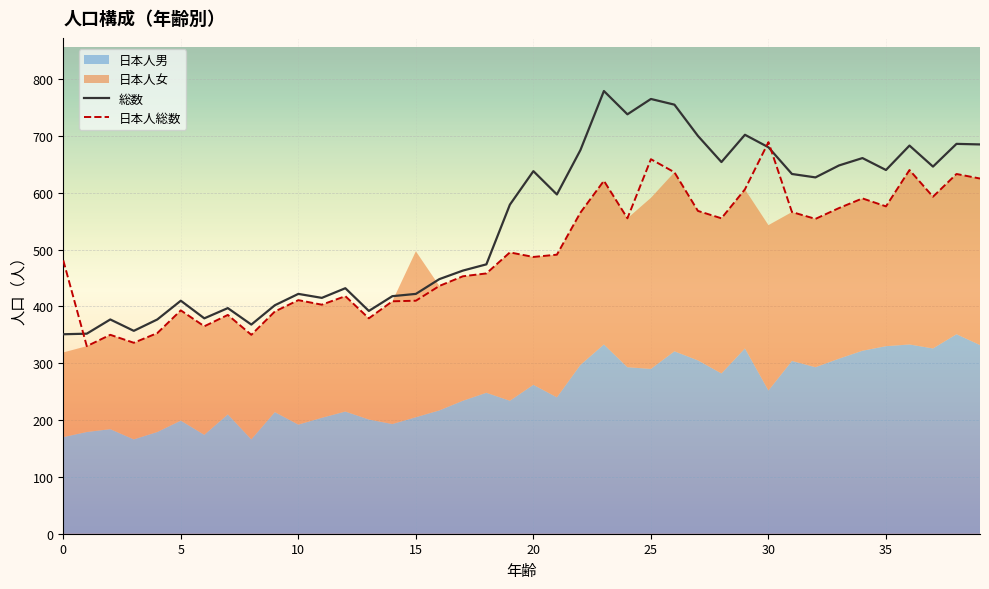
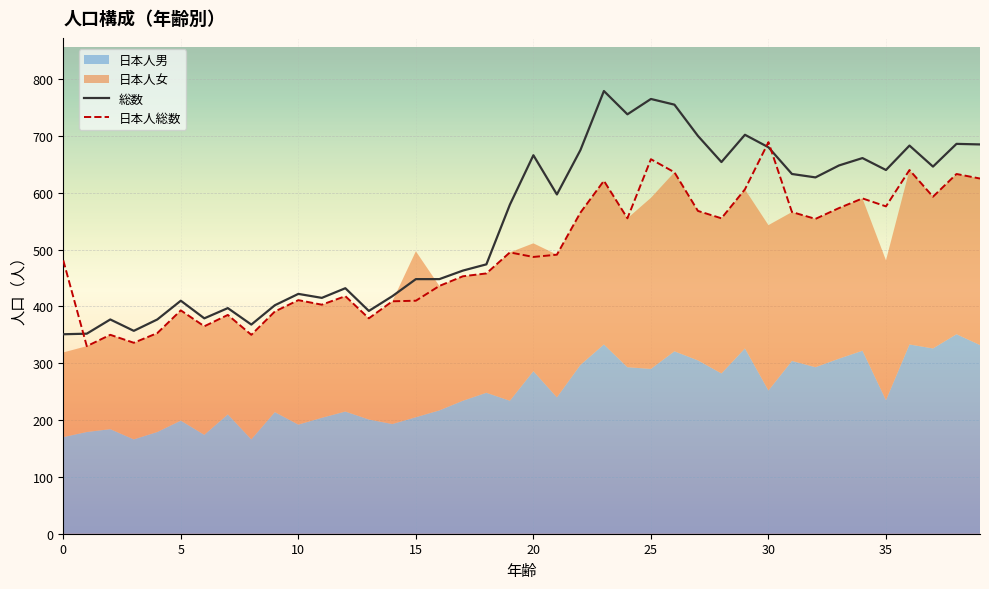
総数, 15: 420 -> 450
総数, 20: 640 -> 670
日本人男, 20: 260 -> 290
日本人男, 35: 330 -> 240
